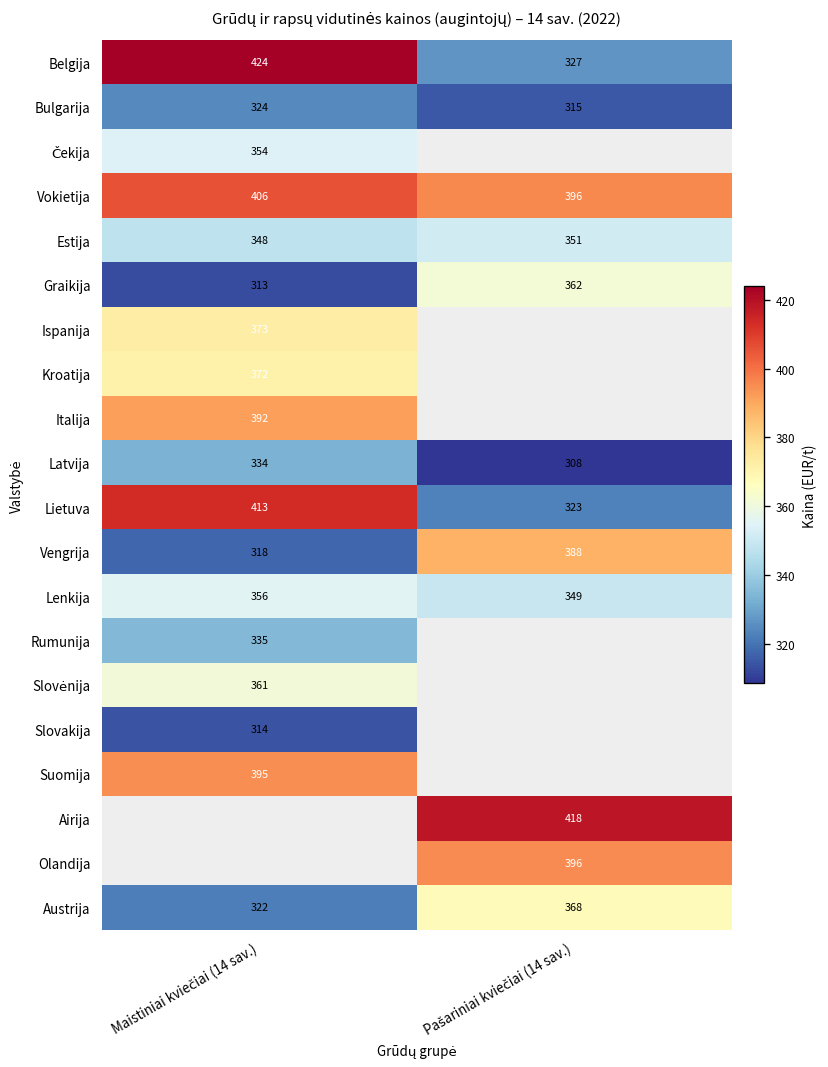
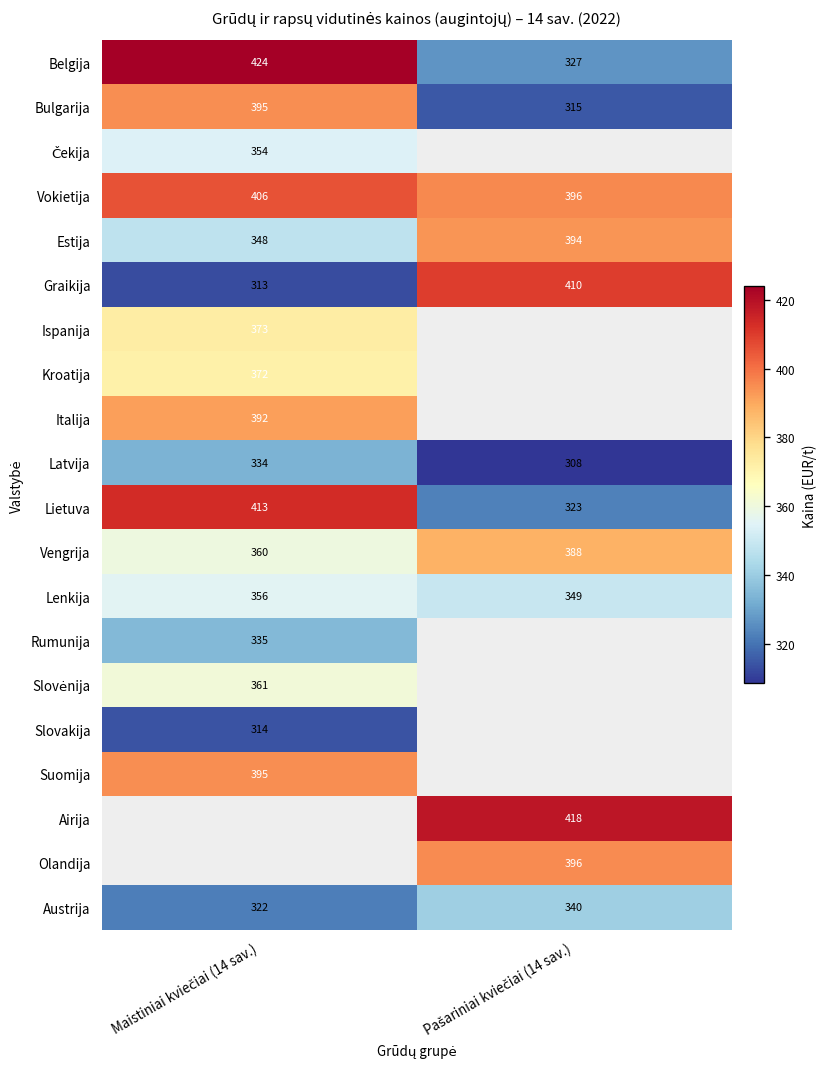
Bulgarija, Maistiniai kviečiai (14 sav.): 324 -> 395
Estija, Pašariniai kviečiai (14 sav.): 351 -> 394
Graikija, Pašariniai kviečiai (14 sav.): 362 -> 410
Vengrija, Maistiniai kviečiai (14 sav.): 318 -> 360
Austrija, Pašariniai kviečiai (14 sav.): 368 -> 340
